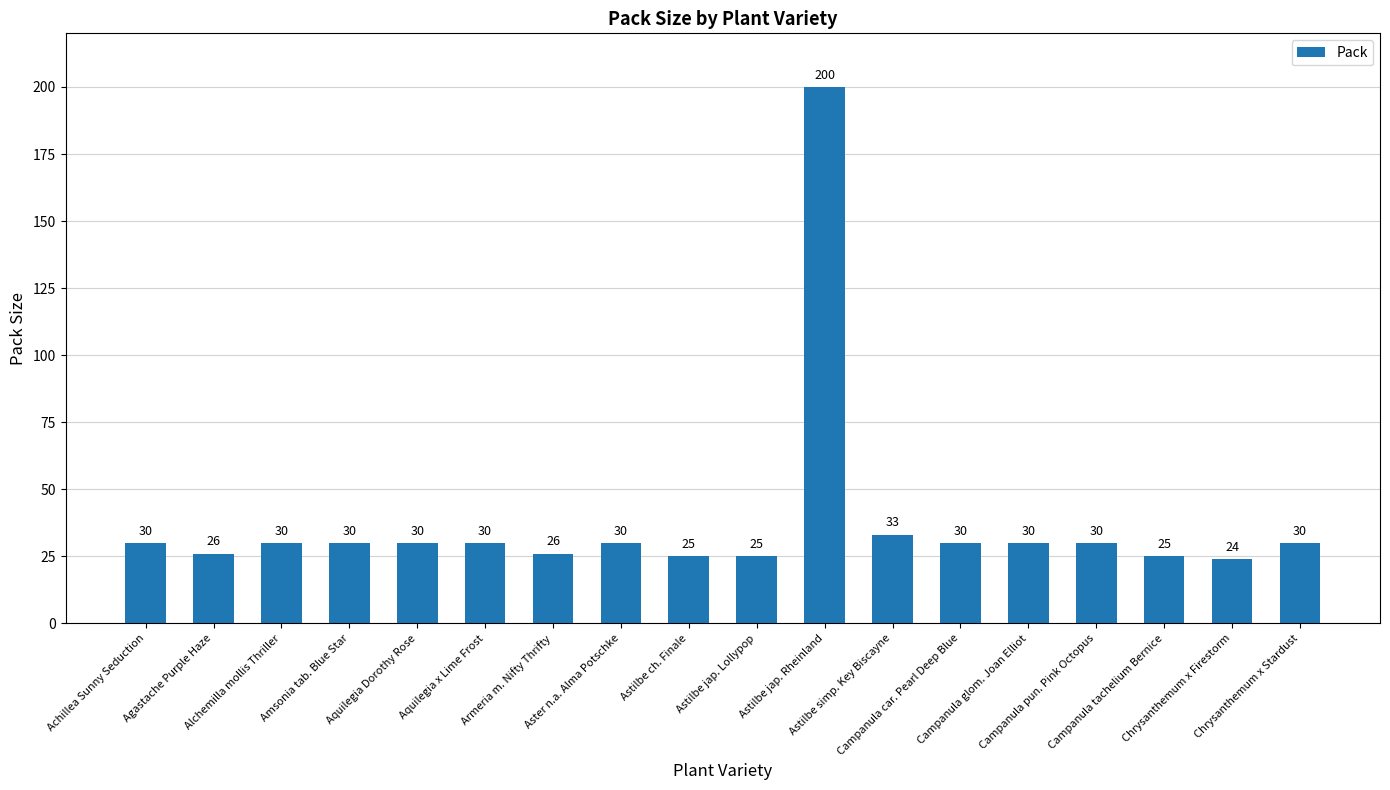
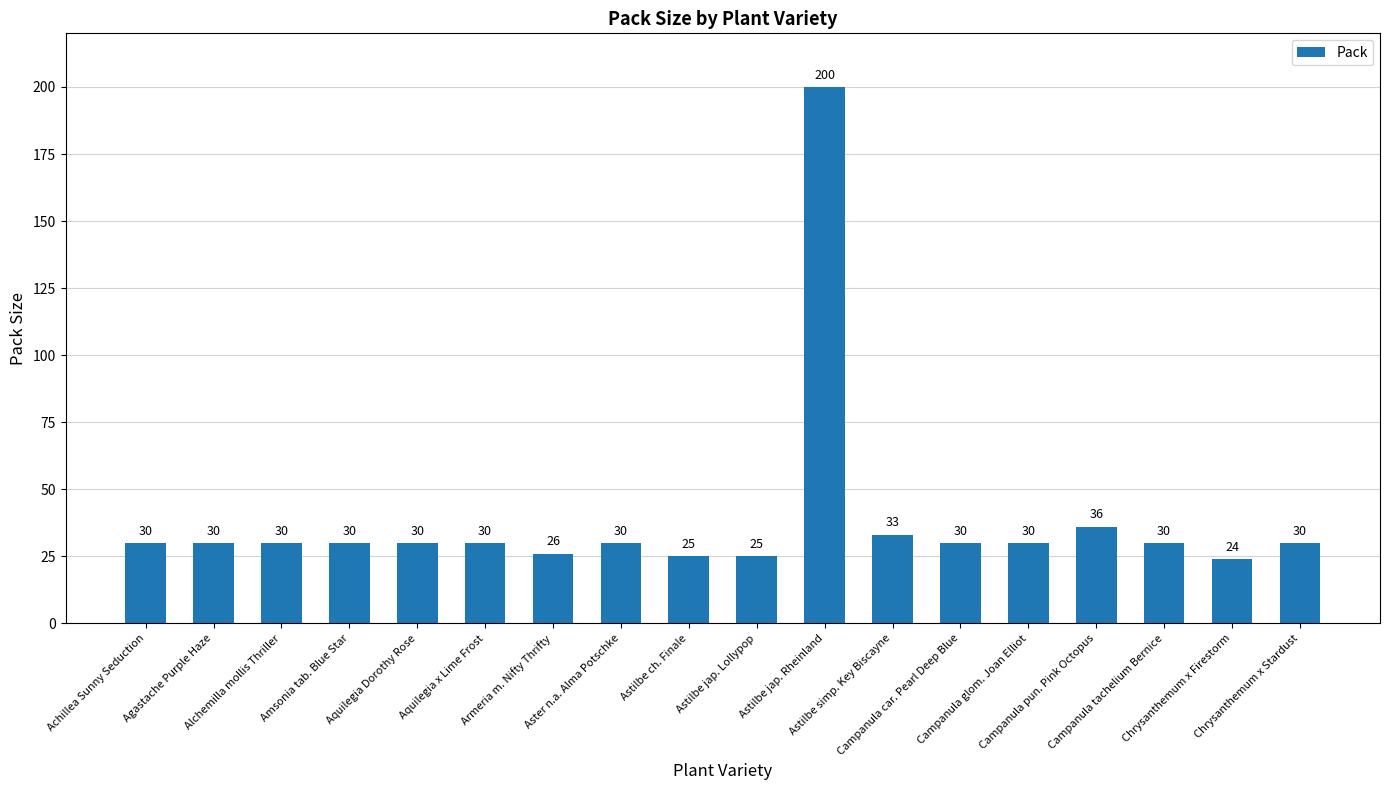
Agastache Purple Haze: 26 -> 30
Campanula pun. Pink Octopus: 30 -> 36
Campanula tachelium Bernice: 25 -> 30
